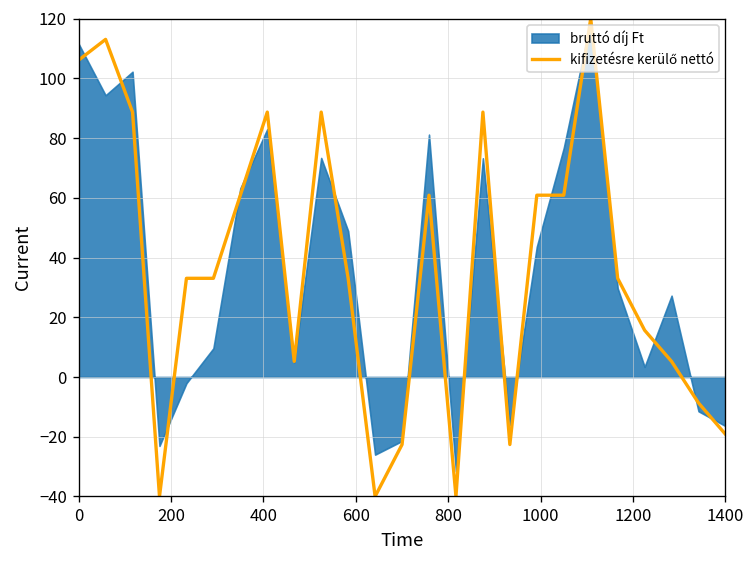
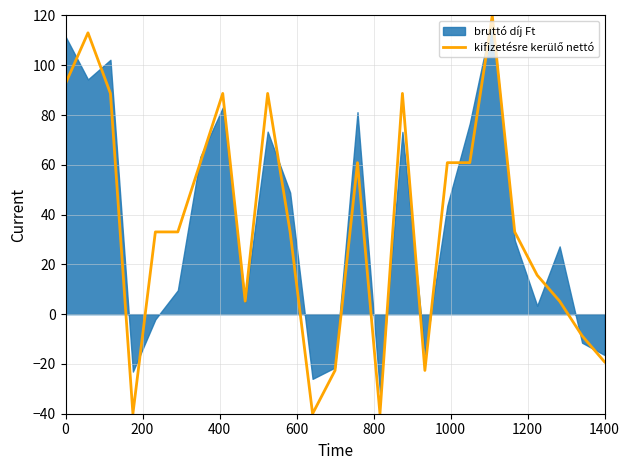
kifizetésre kerülő nettó, 0: 106 -> 93
